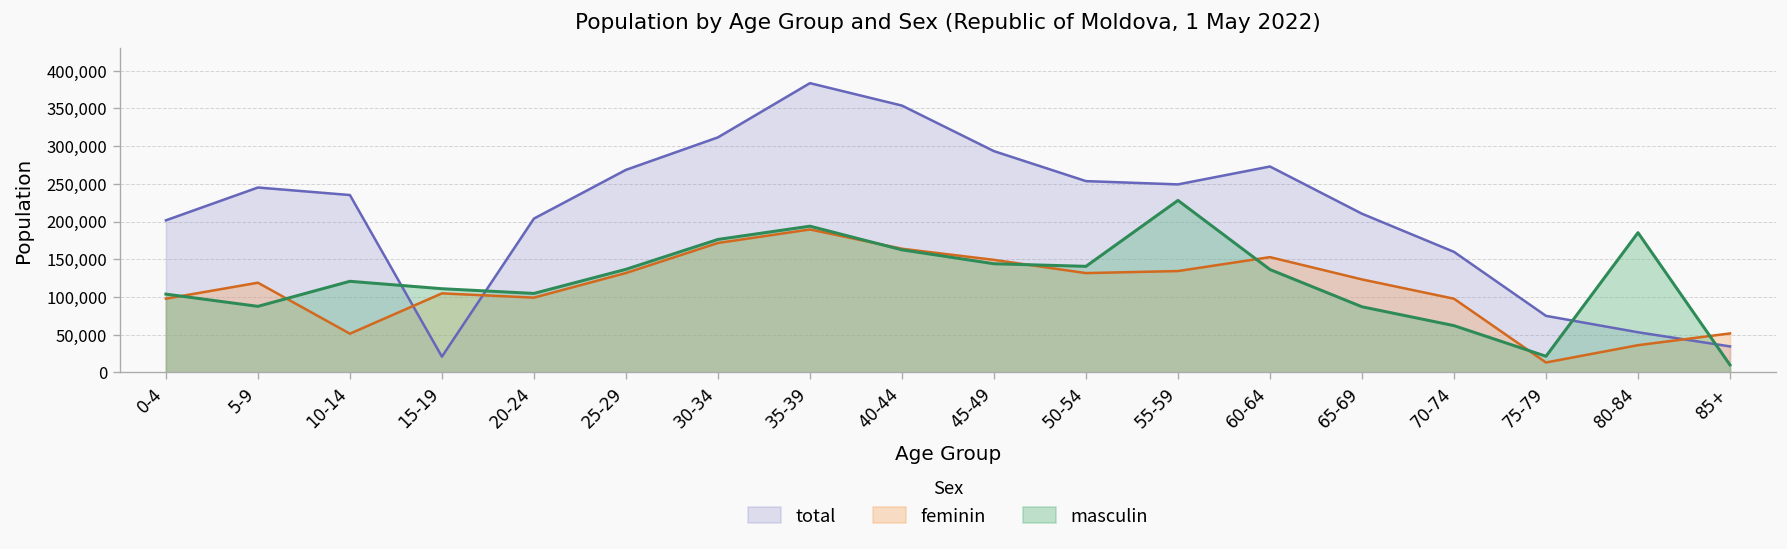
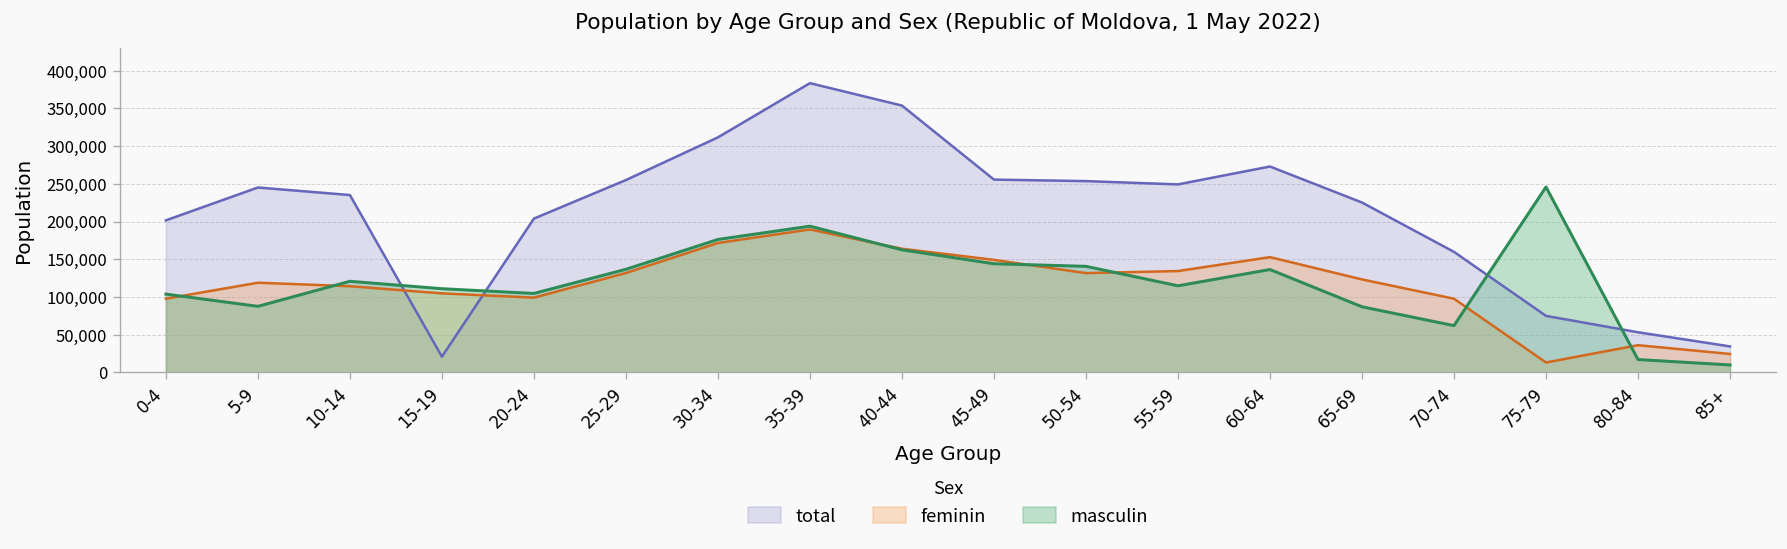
feminin, 10-14: 50,000 -> 110,000
total, 25-29: 270,000 -> 260,000
total, 45-49: 290,000 -> 260,000
masculin, 55-59: 230,000 -> 110,000
total, 65-69: 210,000 -> 230,000
masculin, 75-79: 20,000 -> 250,000
masculin, 80-84: 190,000 -> 20,000
feminin, 85+: 50,000 -> 20,000
